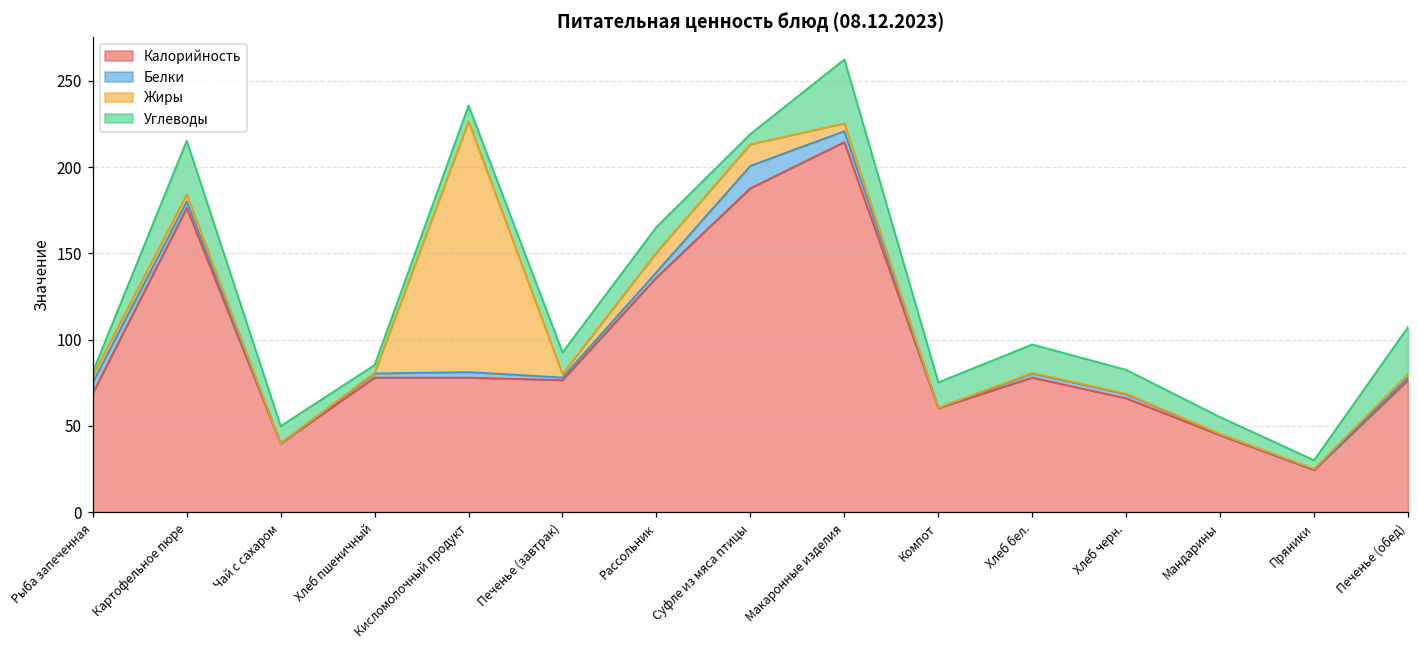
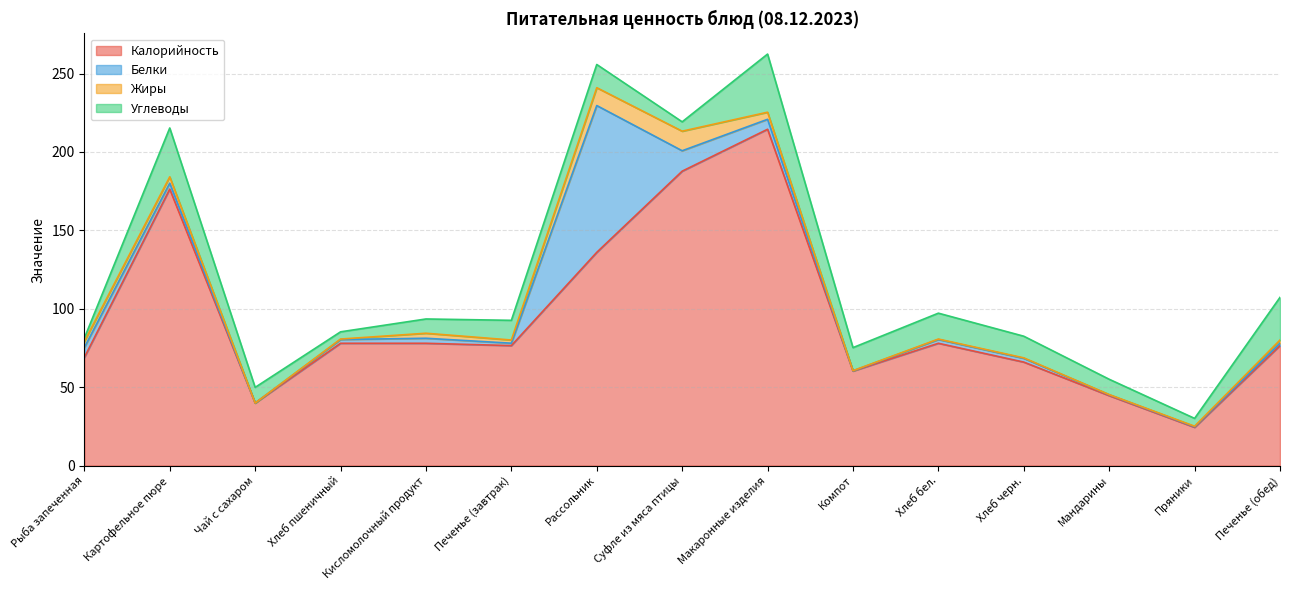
Жиры, Кисломолочный продукт: 145 -> 3
Белки, Рассольник: 3 -> 94
